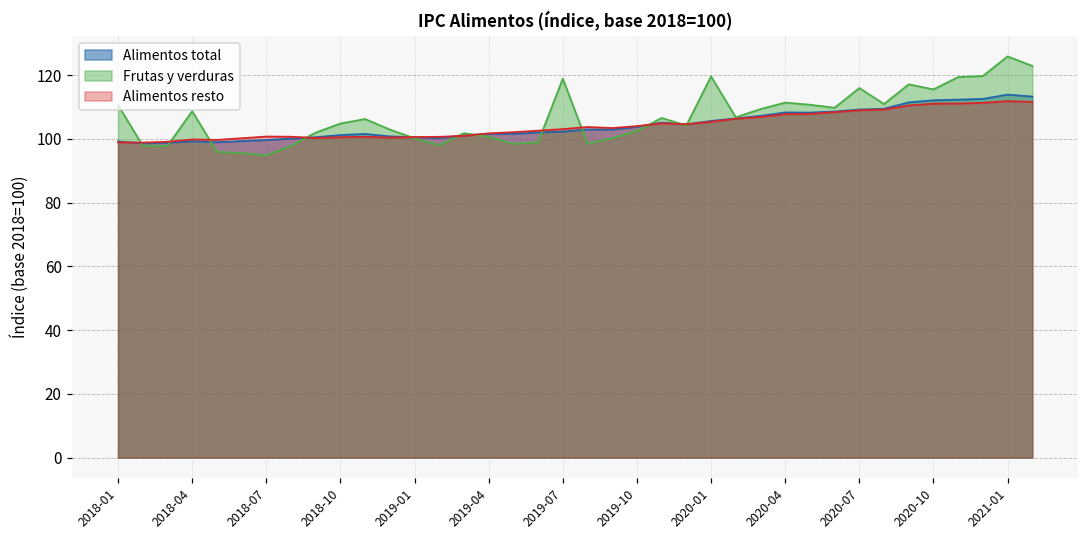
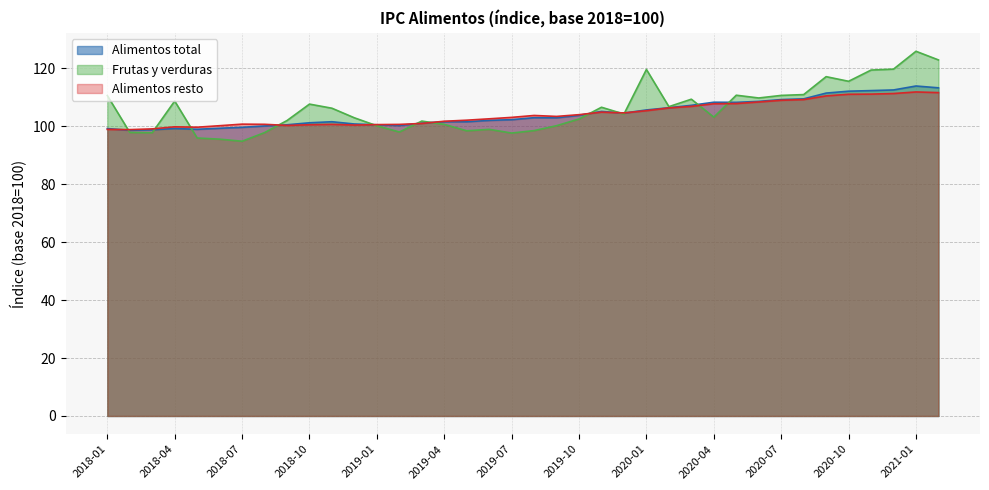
Frutas y verduras, 2018-10: 105 -> 108
Frutas y verduras, 2019-07: 119 -> 98
Frutas y verduras, 2020-04: 111 -> 103
Frutas y verduras, 2020-07: 116 -> 111
